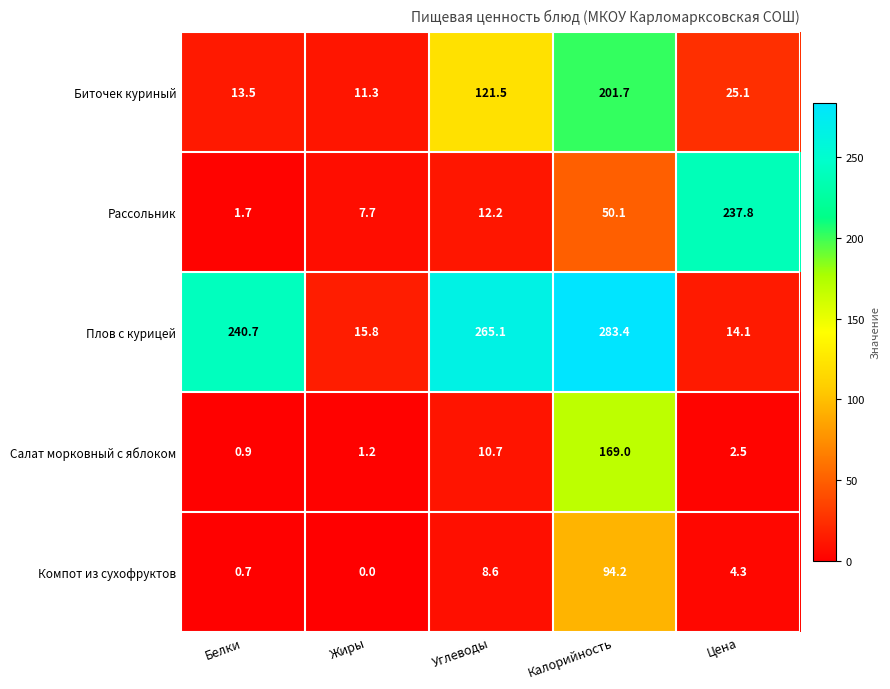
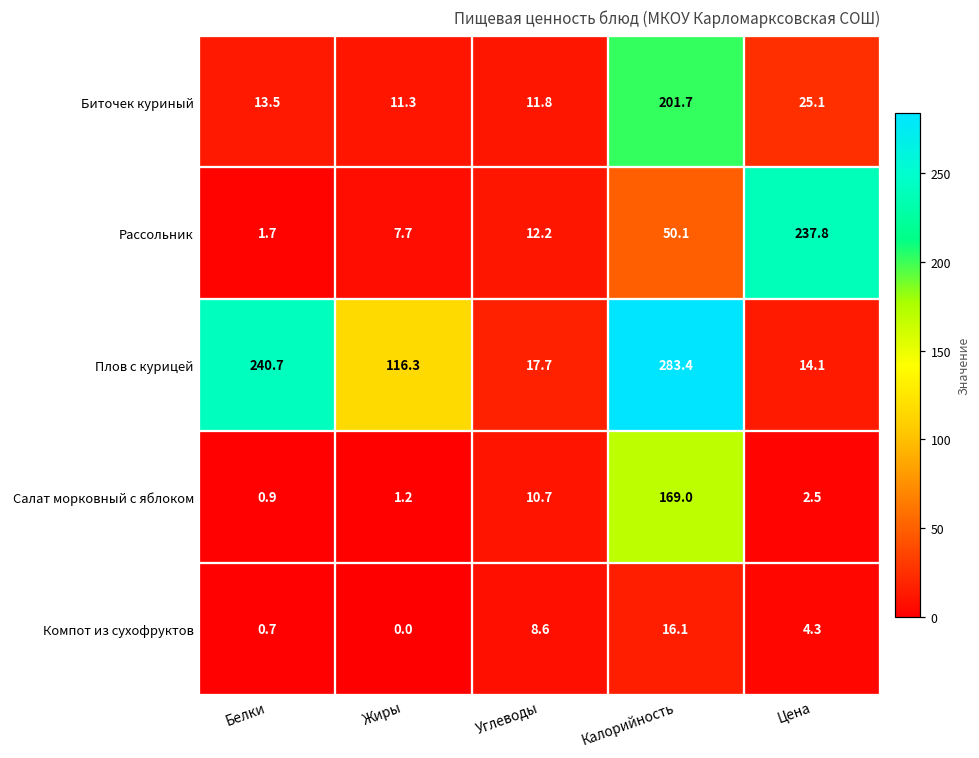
Биточек куриный, Углеводы: 121.5 -> 11.8
Плов с курицей, Жиры: 15.8 -> 116.3
Плов с курицей, Углеводы: 265.1 -> 17.7
Компот из сухофруктов, Калорийность: 94.2 -> 16.1
